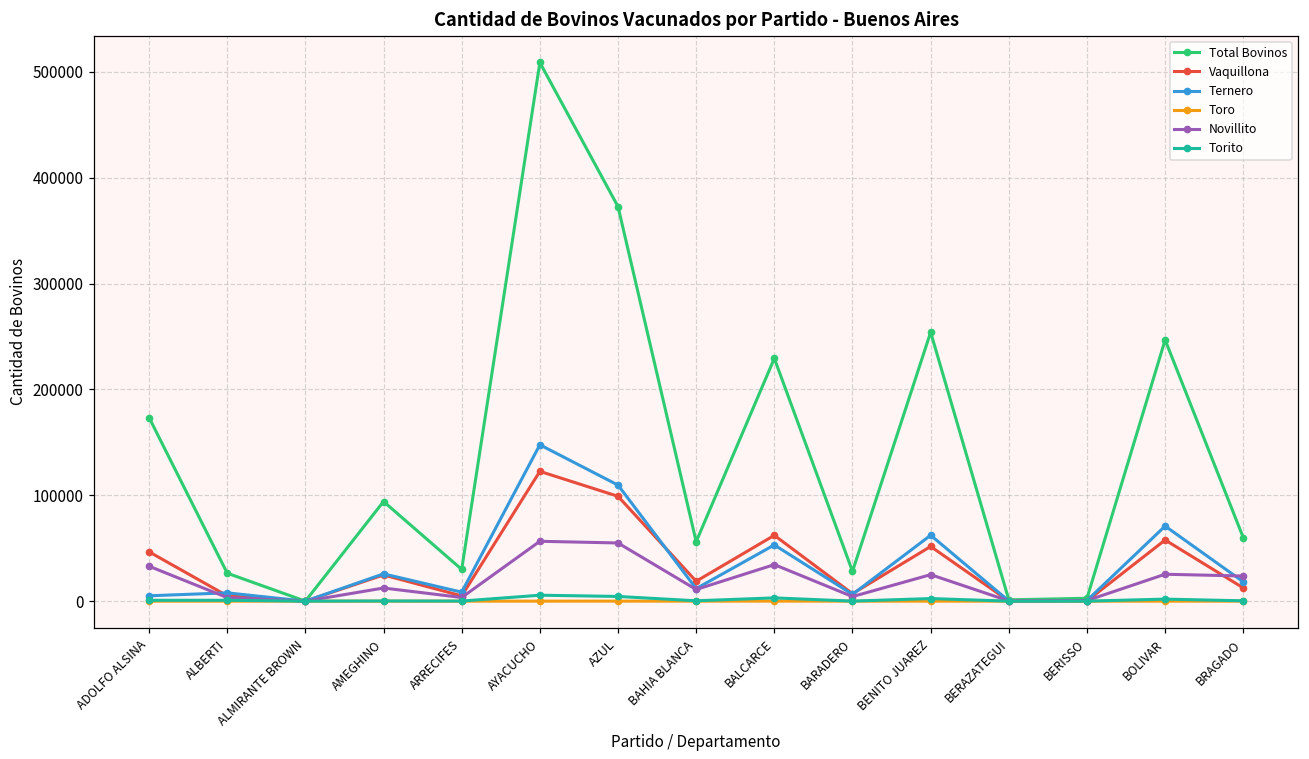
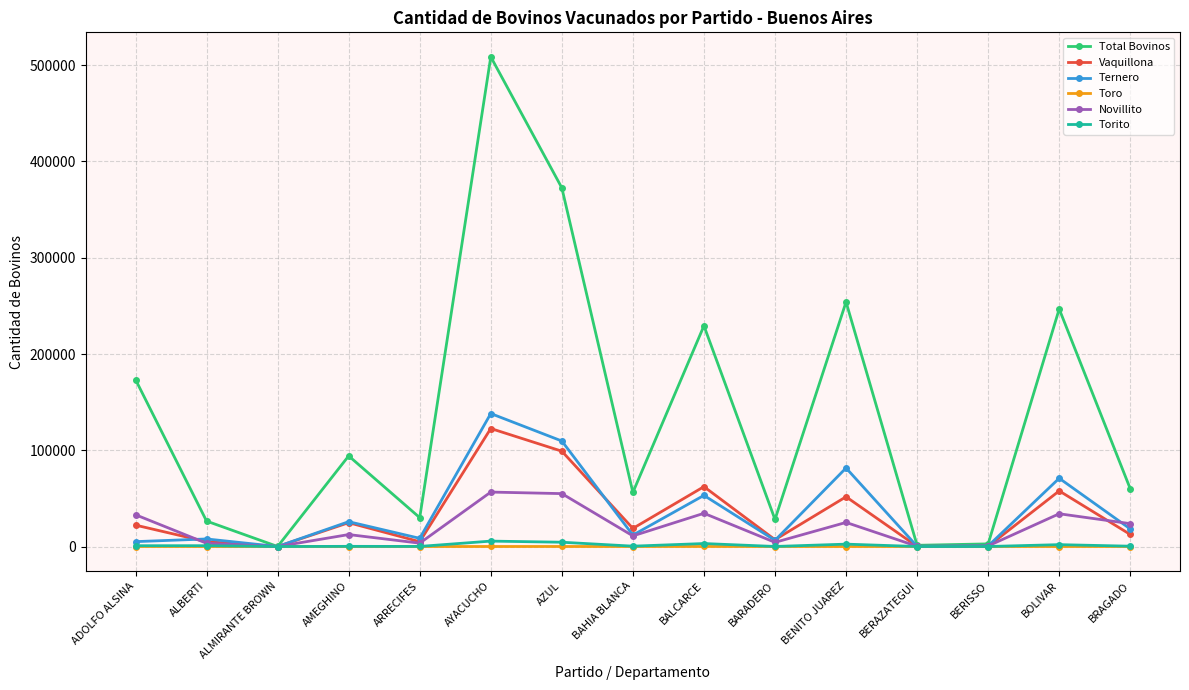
Vaquillona, ADOLFO ALSINA: 50000 -> 20000
Ternero, AYACUCHO: 150000 -> 140000
Ternero, BENITO JUAREZ: 60000 -> 80000
Novillito, BOLIVAR: 25000 -> 34000
